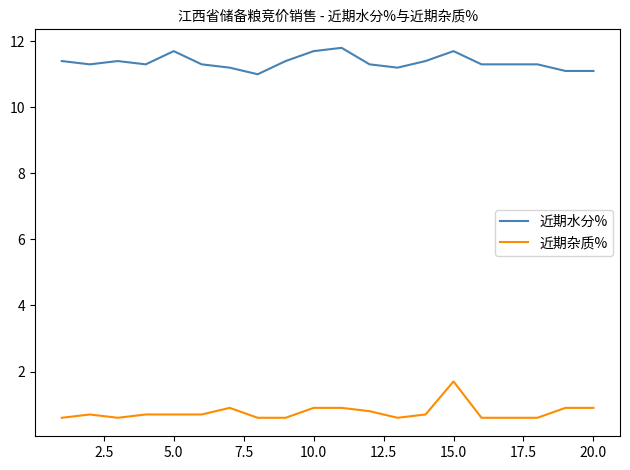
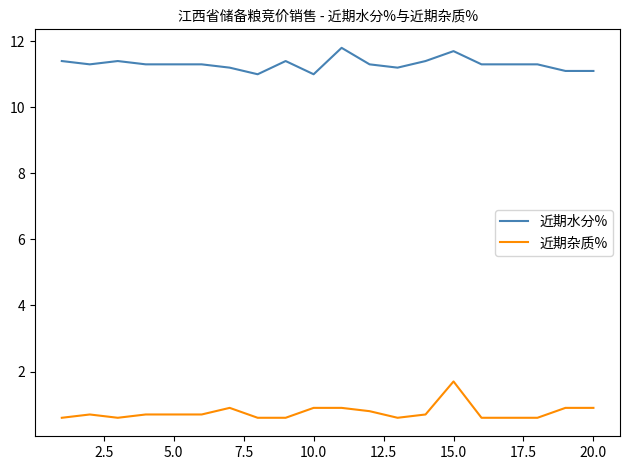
近期水分%, 5.0: 11.7 -> 11.3
近期水分%, 10.0: 11.7 -> 11.0
